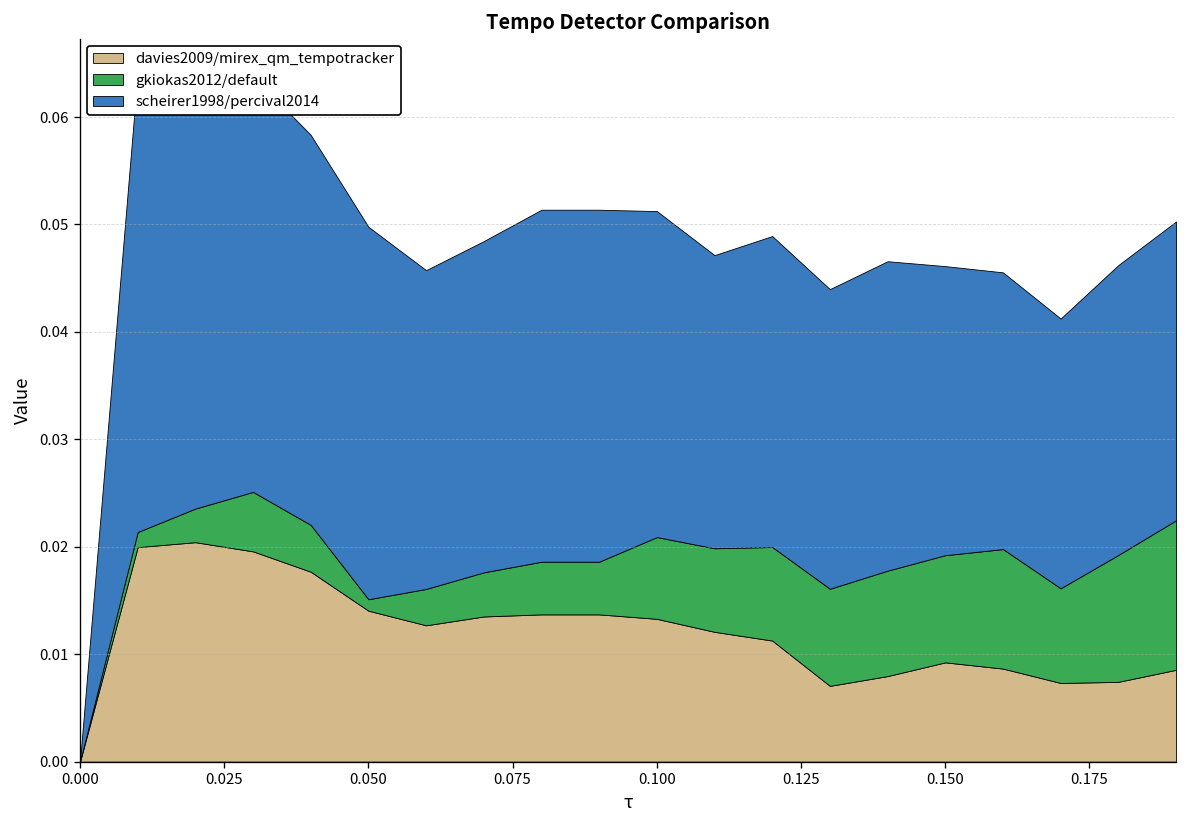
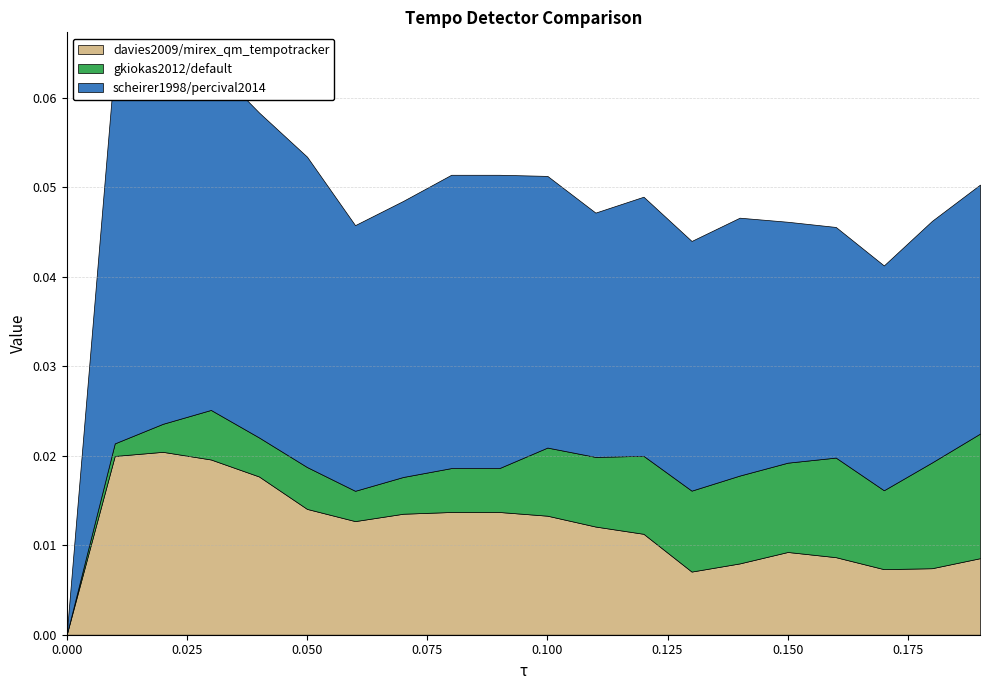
gkiokas2012/default, 0.050: 0.001 -> 0.005
